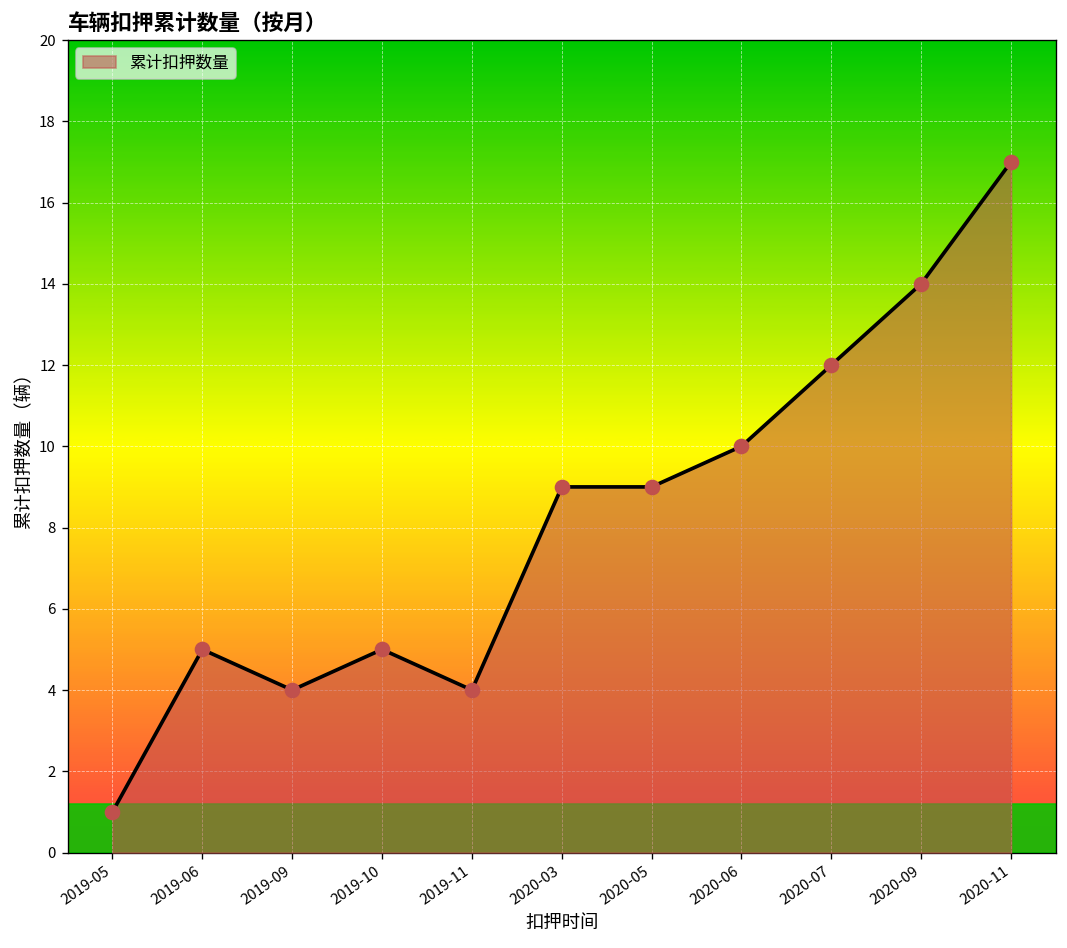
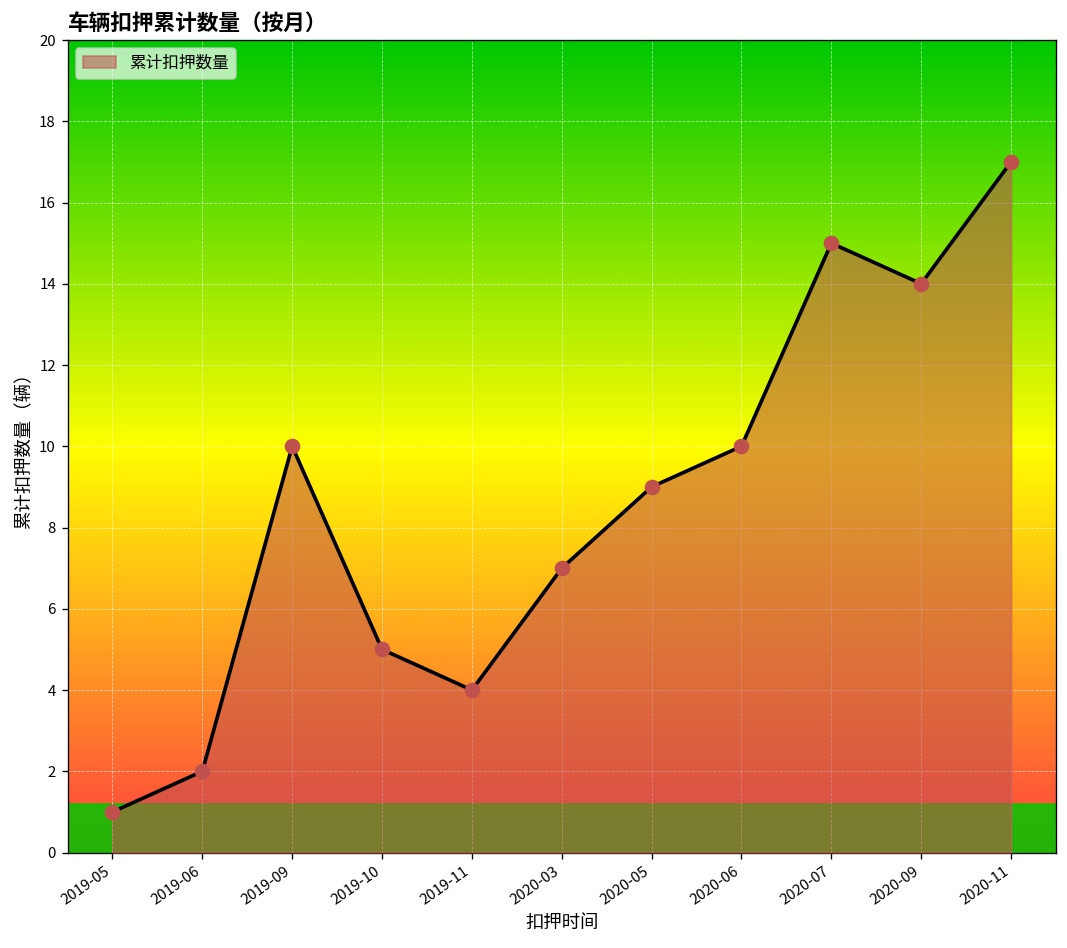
2019-06: 5 -> 2
2019-09: 4 -> 10
2020-03: 9 -> 7
2020-07: 12 -> 15
